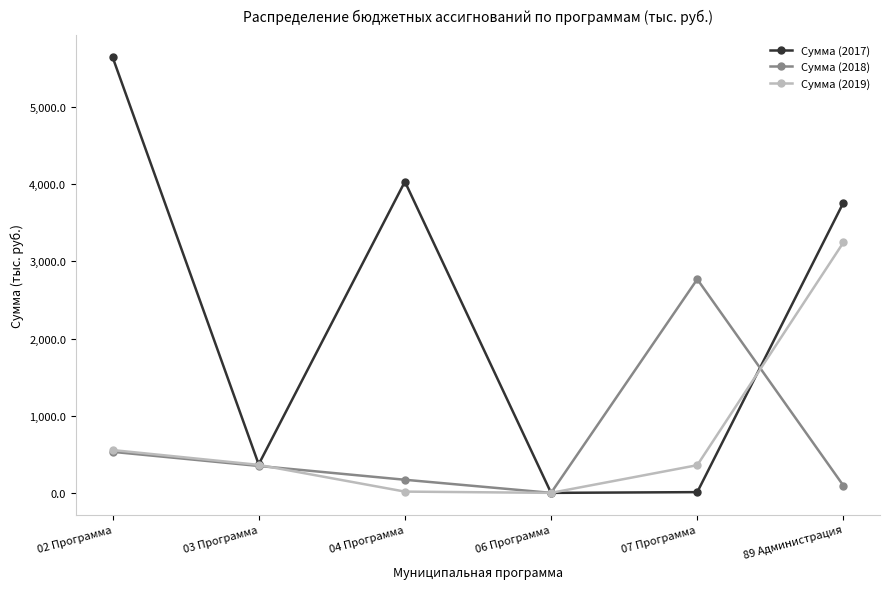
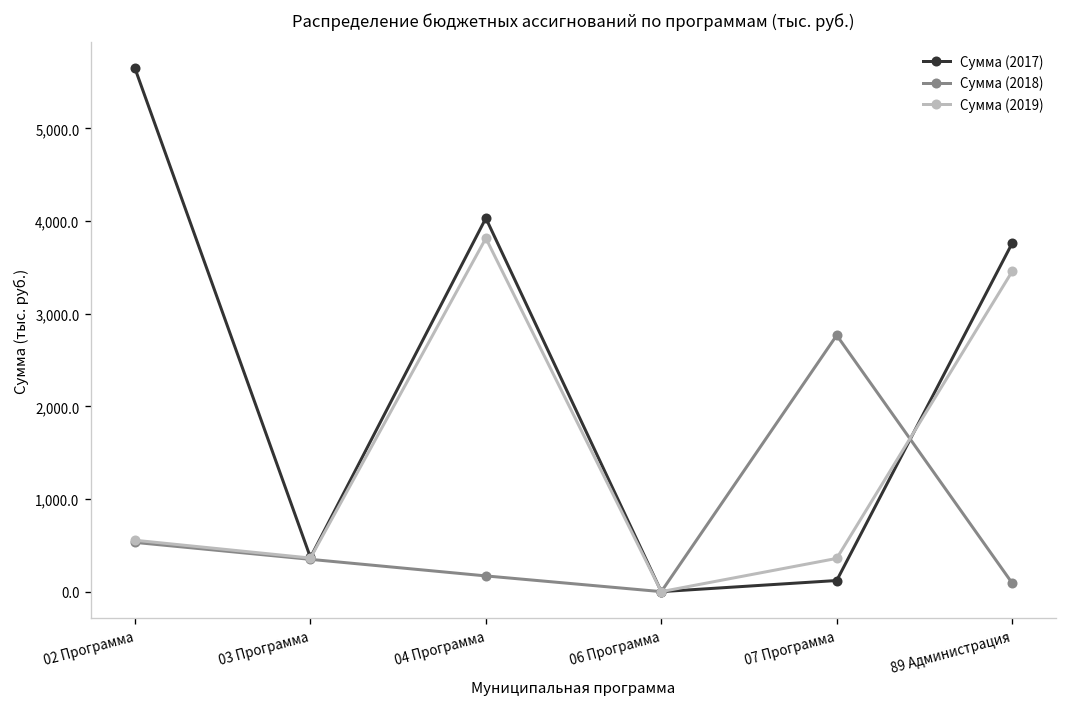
Сумма (2019), 04 Программа: 0 -> 3,800
Сумма (2017), 07 Программа: 0 -> 100
Сумма (2019), 89 Администрация: 3,200 -> 3,500
